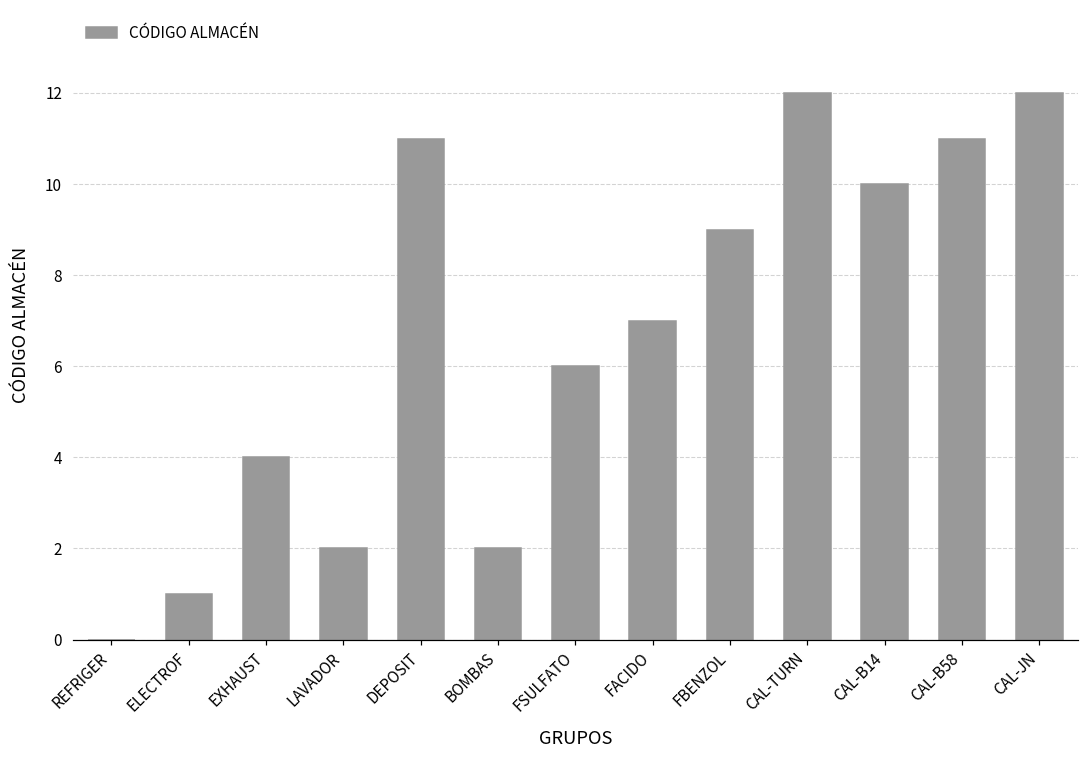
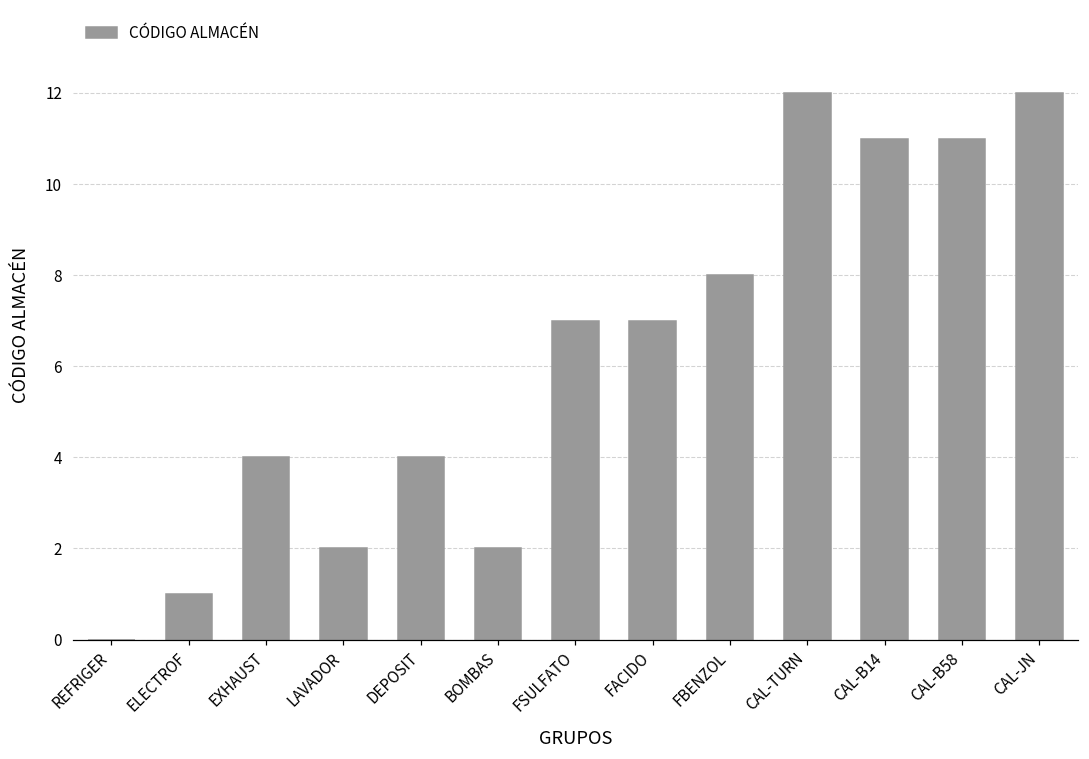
DEPOSIT: 11.0 -> 4.0
FSULFATO: 6.0 -> 7.0
FBENZOL: 9.0 -> 8.0
CAL-B14: 10.0 -> 11.0
